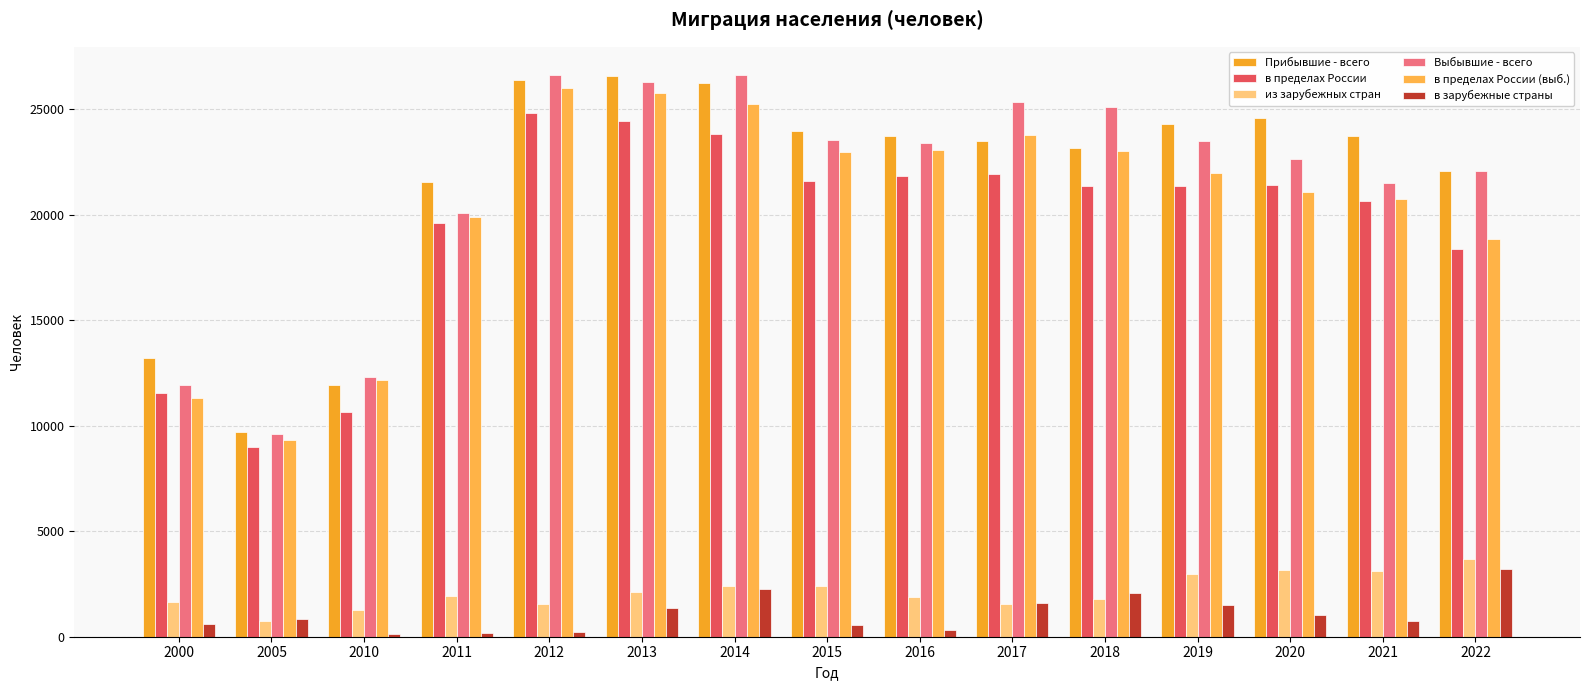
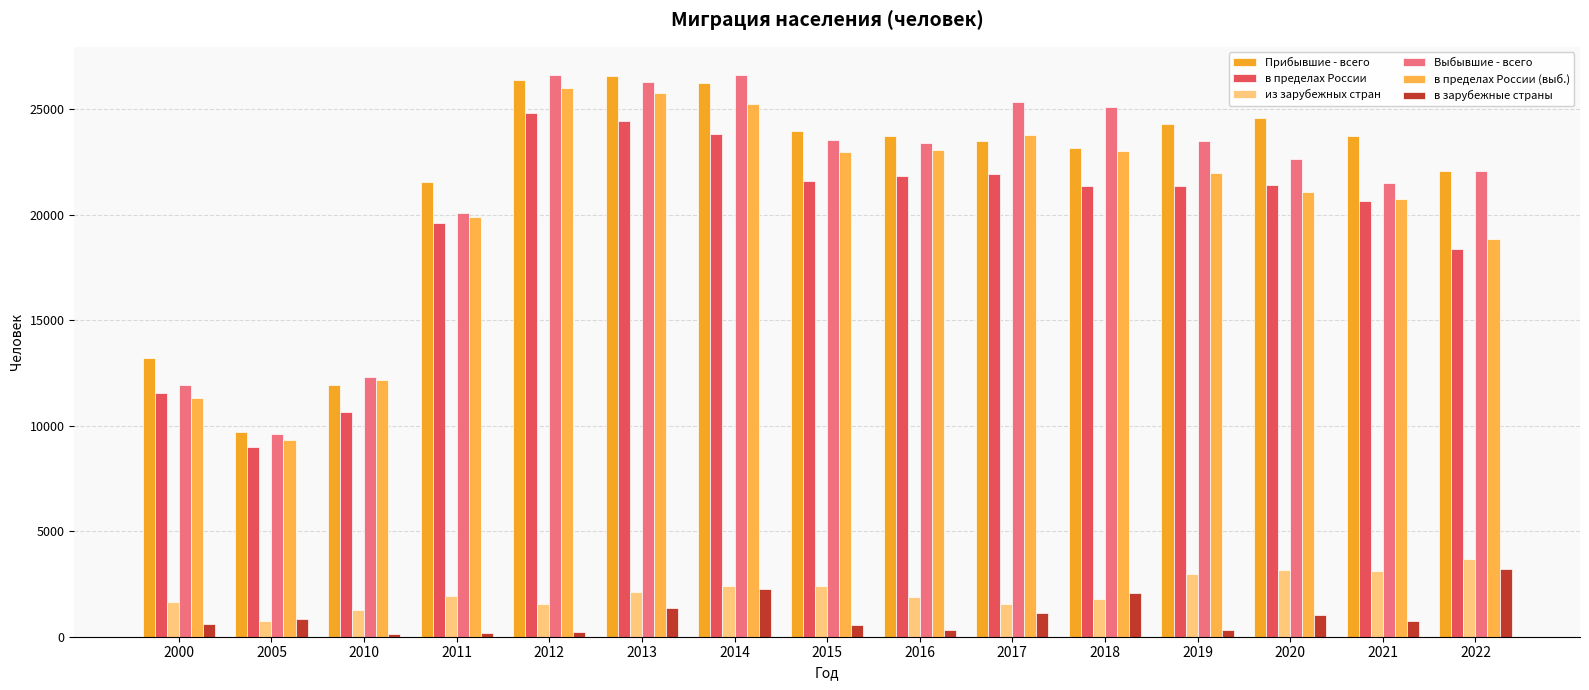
в зарубежные страны, 2017: 1600 -> 1100
в зарубежные страны, 2019: 1500 -> 300
